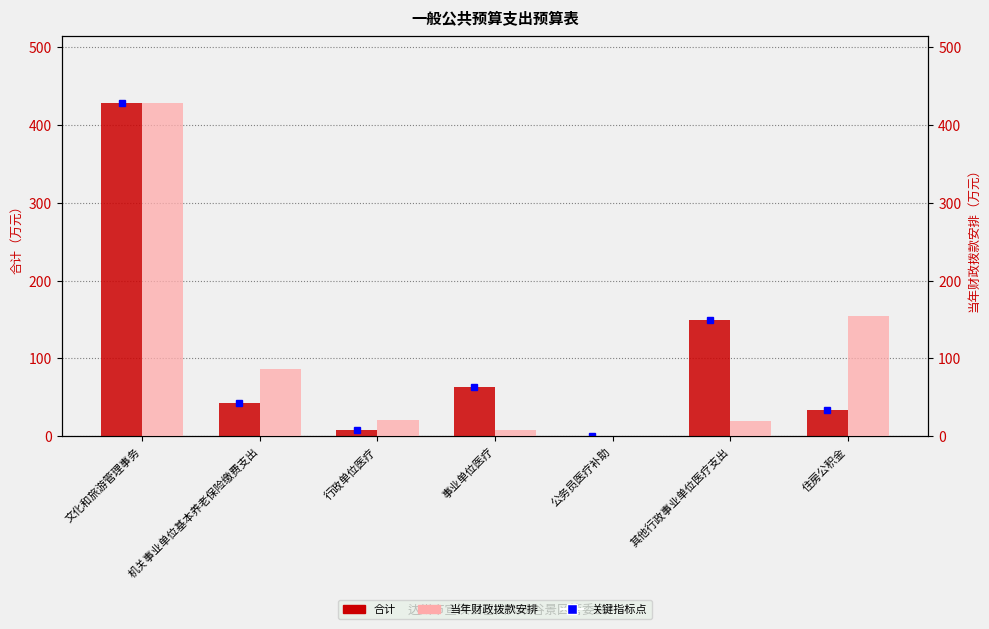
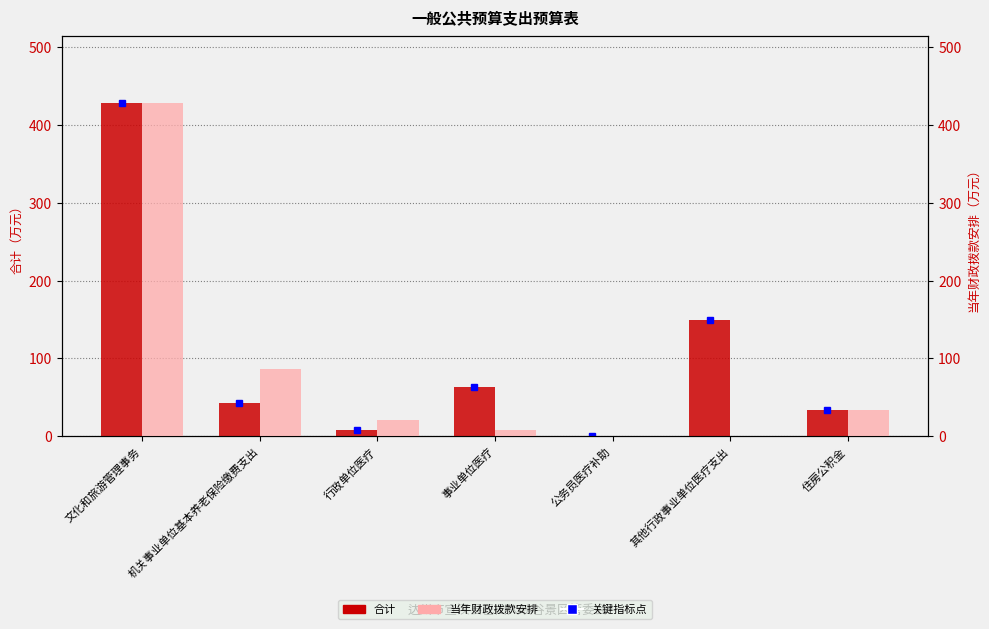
当年财政拨款安排, 其他行政事业单位医疗支出: 20 -> 0
当年财政拨款安排, 住房公积金: 150 -> 30
